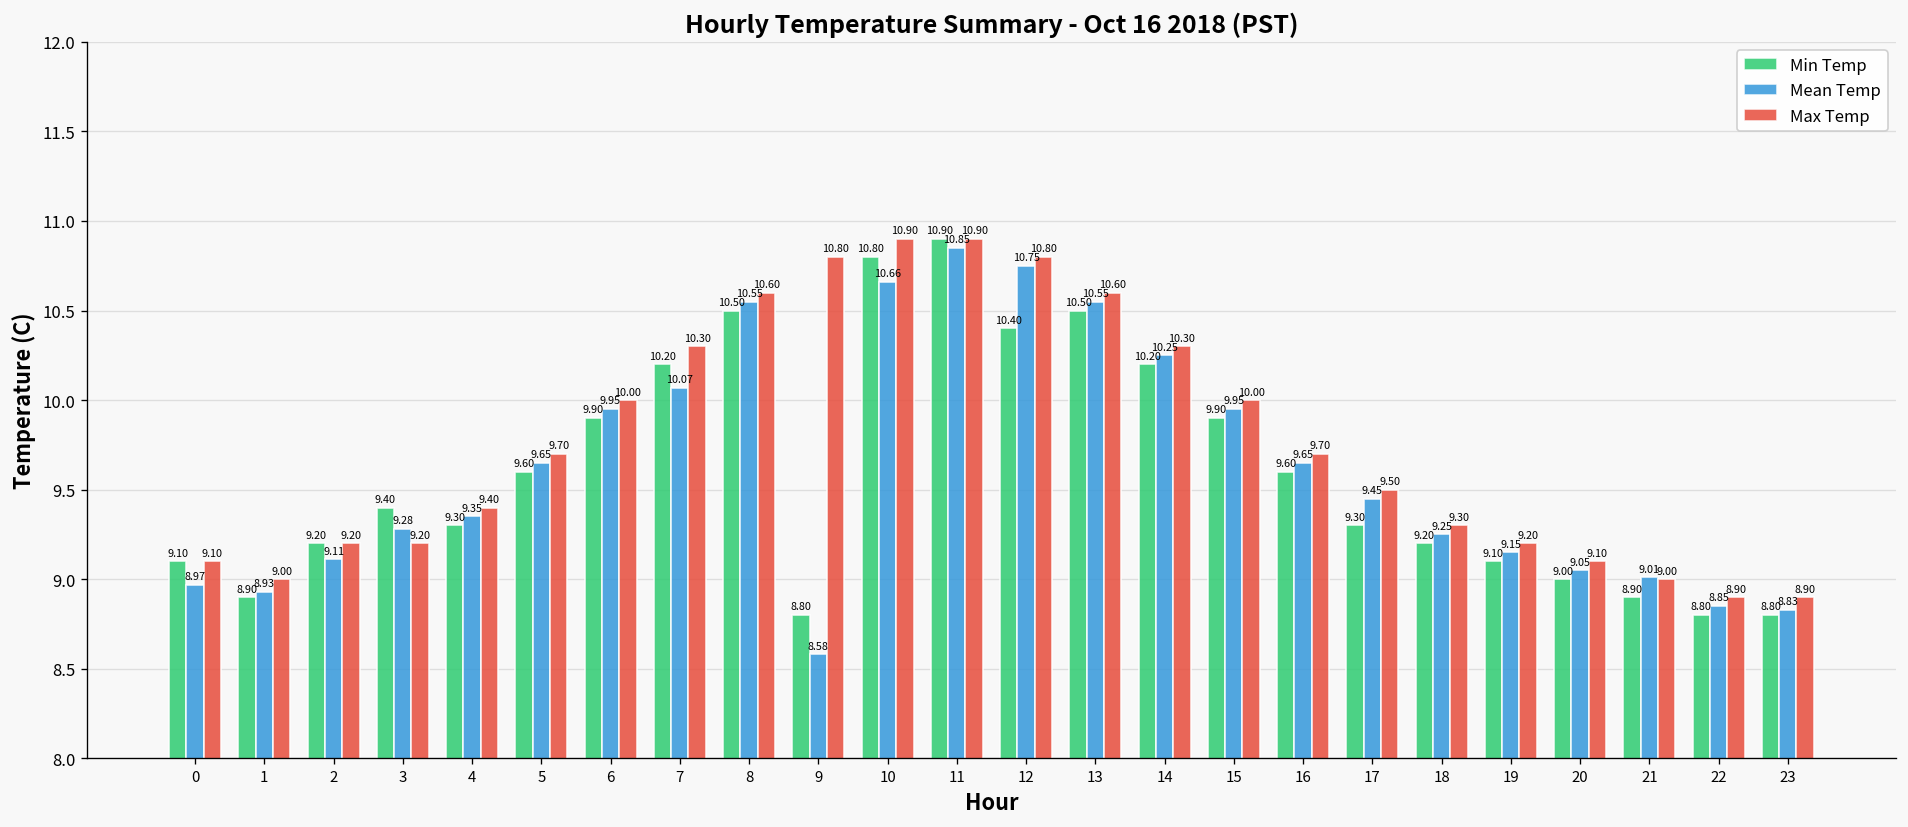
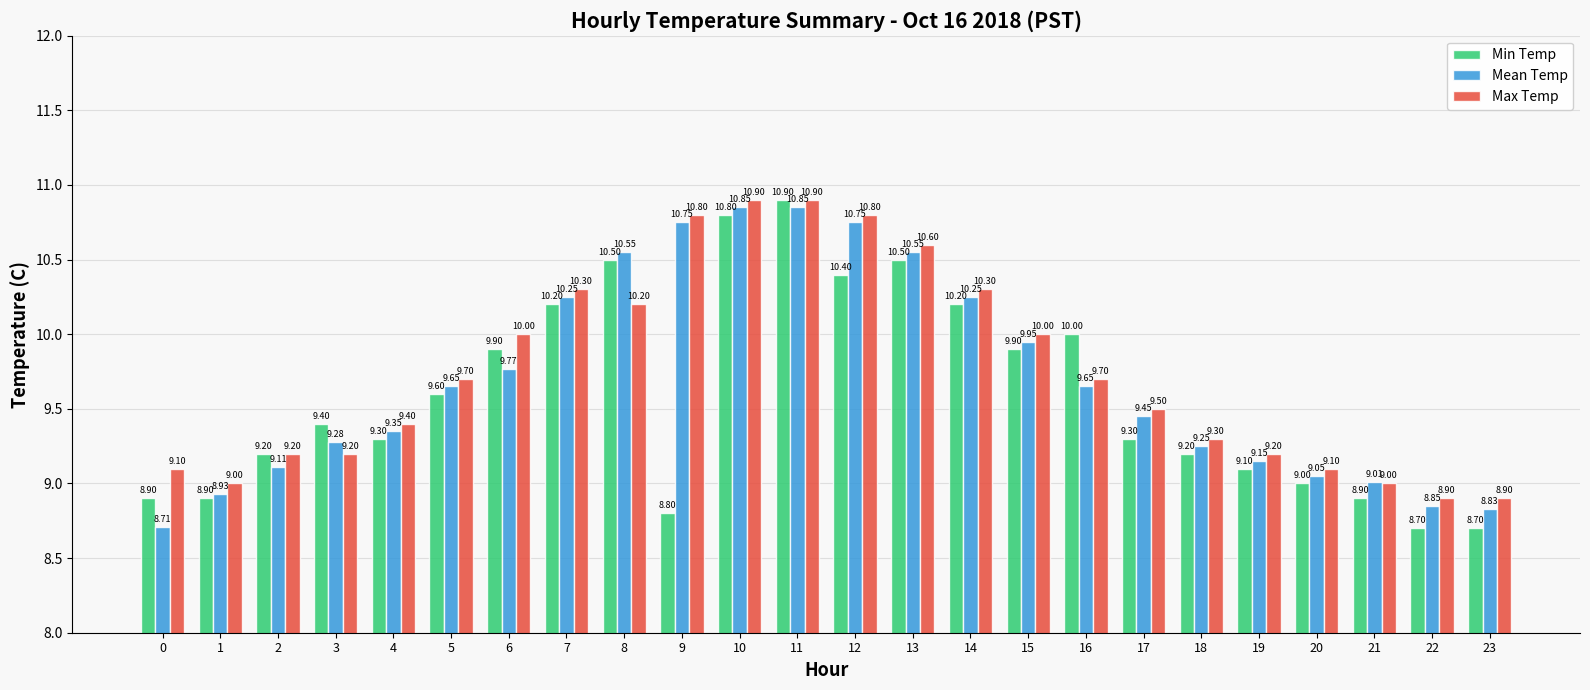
Min Temp, 0: 9.10 -> 8.90
Mean Temp, 0: 8.97 -> 8.71
Mean Temp, 6: 9.95 -> 9.77
Mean Temp, 7: 10.07 -> 10.25
Max Temp, 8: 10.60 -> 10.20
Mean Temp, 9: 8.58 -> 10.75
Mean Temp, 10: 10.66 -> 10.85
Min Temp, 16: 9.60 -> 10.00
Min Temp, 22: 8.80 -> 8.70
Min Temp, 23: 8.80 -> 8.70
